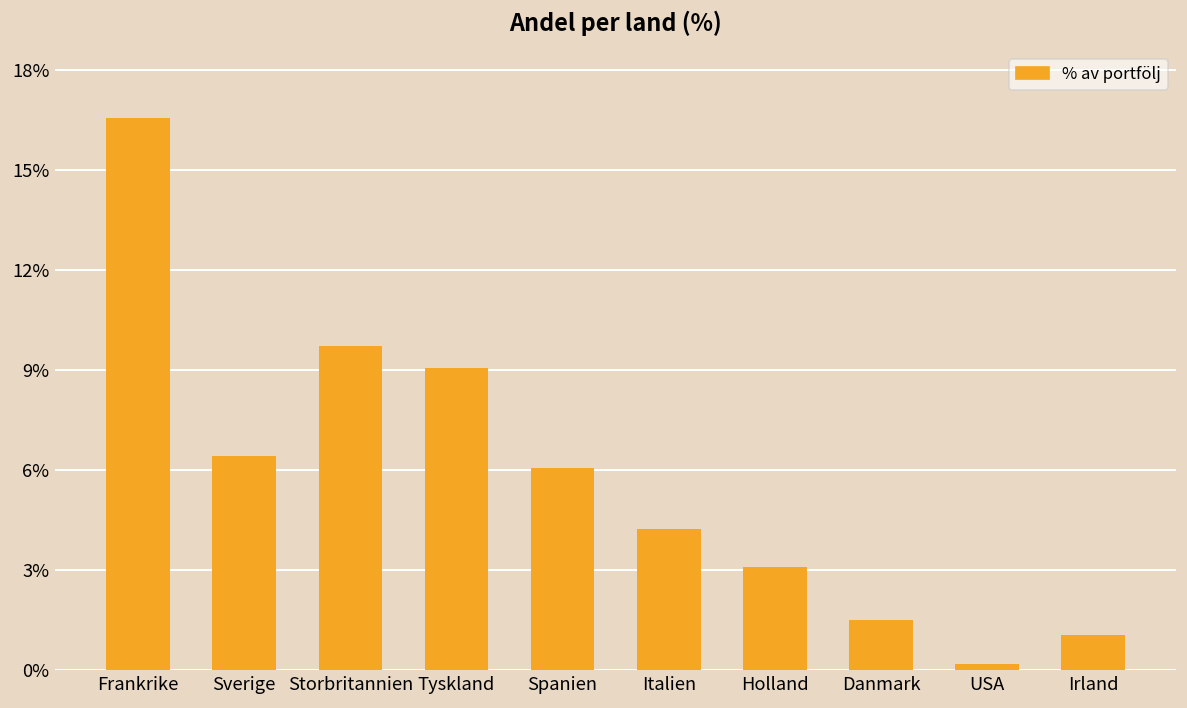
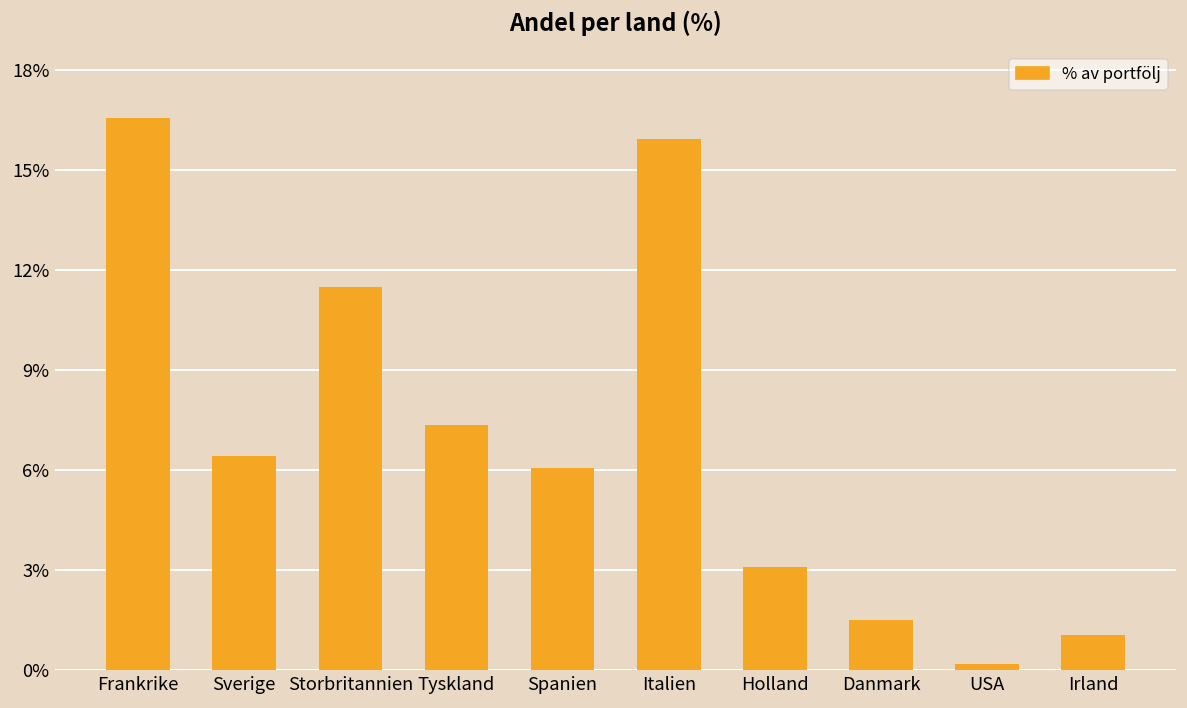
Storbritannien: 9.7% -> 11.5%
Tyskland: 9.1% -> 7.3%
Italien: 4.2% -> 16.0%
